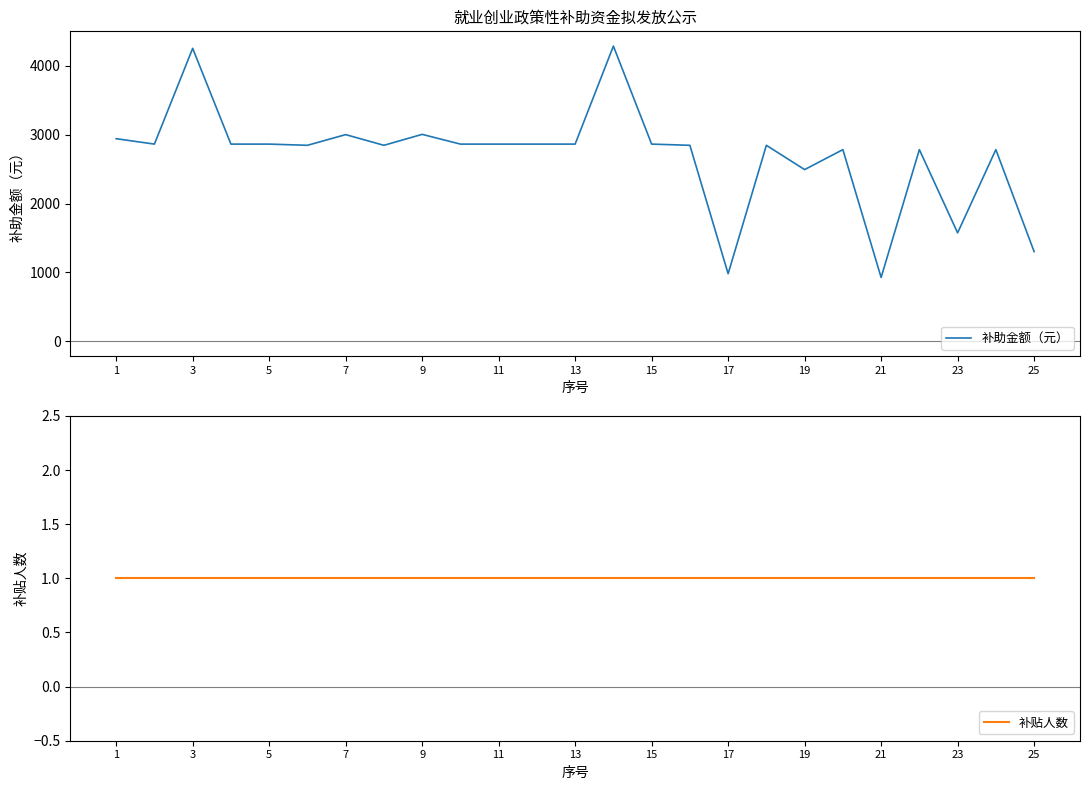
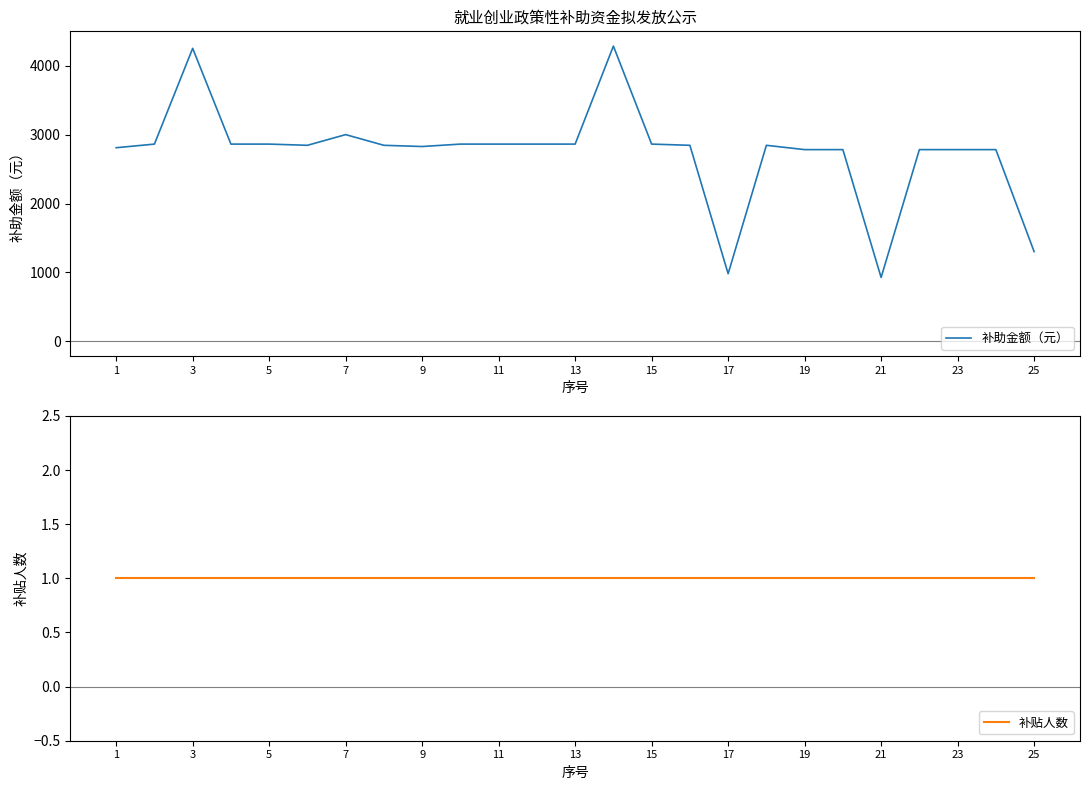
就业创业政策性补助资金拟发放公示, 1: 2900 -> 2800
就业创业政策性补助资金拟发放公示, 9: 3000 -> 2800
就业创业政策性补助资金拟发放公示, 19: 2500 -> 2800
就业创业政策性补助资金拟发放公示, 23: 1600 -> 2800
